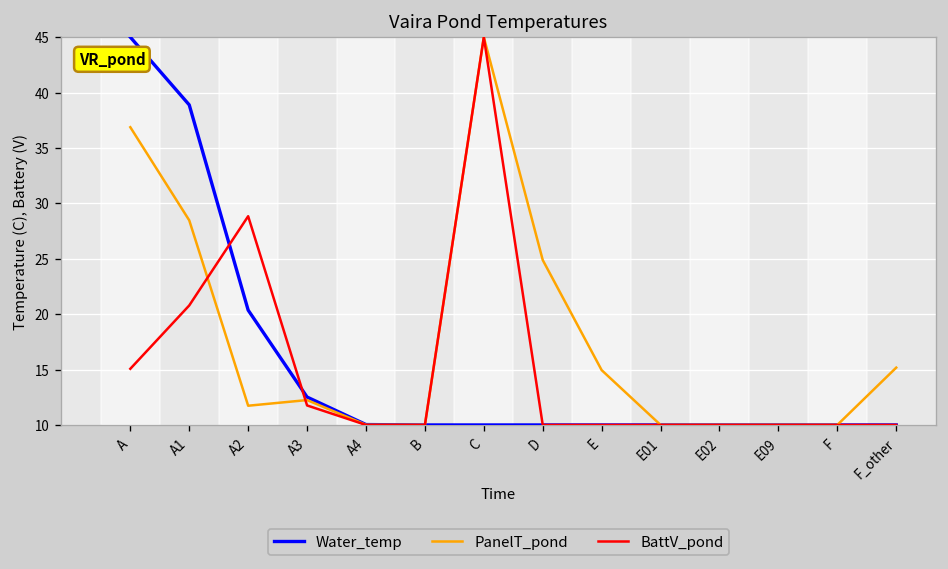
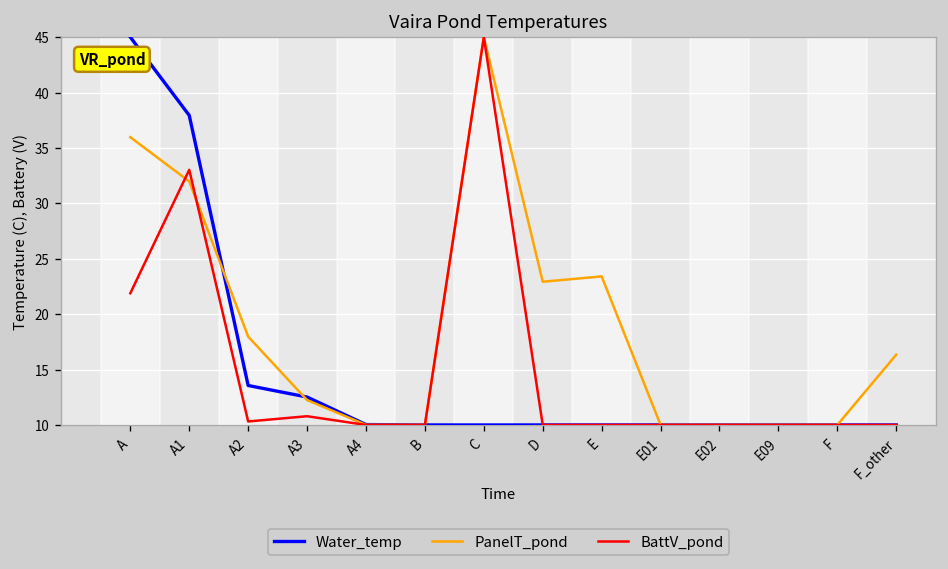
PanelT_pond, A: 37 -> 36
BattV_pond, A: 15 -> 22
Water_temp, A1: 39 -> 38
PanelT_pond, A1: 28 -> 32
BattV_pond, A1: 21 -> 33
Water_temp, A2: 20 -> 14
PanelT_pond, A2: 12 -> 18
BattV_pond, A2: 29 -> 10
BattV_pond, A3: 12 -> 11
PanelT_pond, D: 25 -> 23
PanelT_pond, E: 15 -> 23
PanelT_pond, F_other: 15 -> 16
